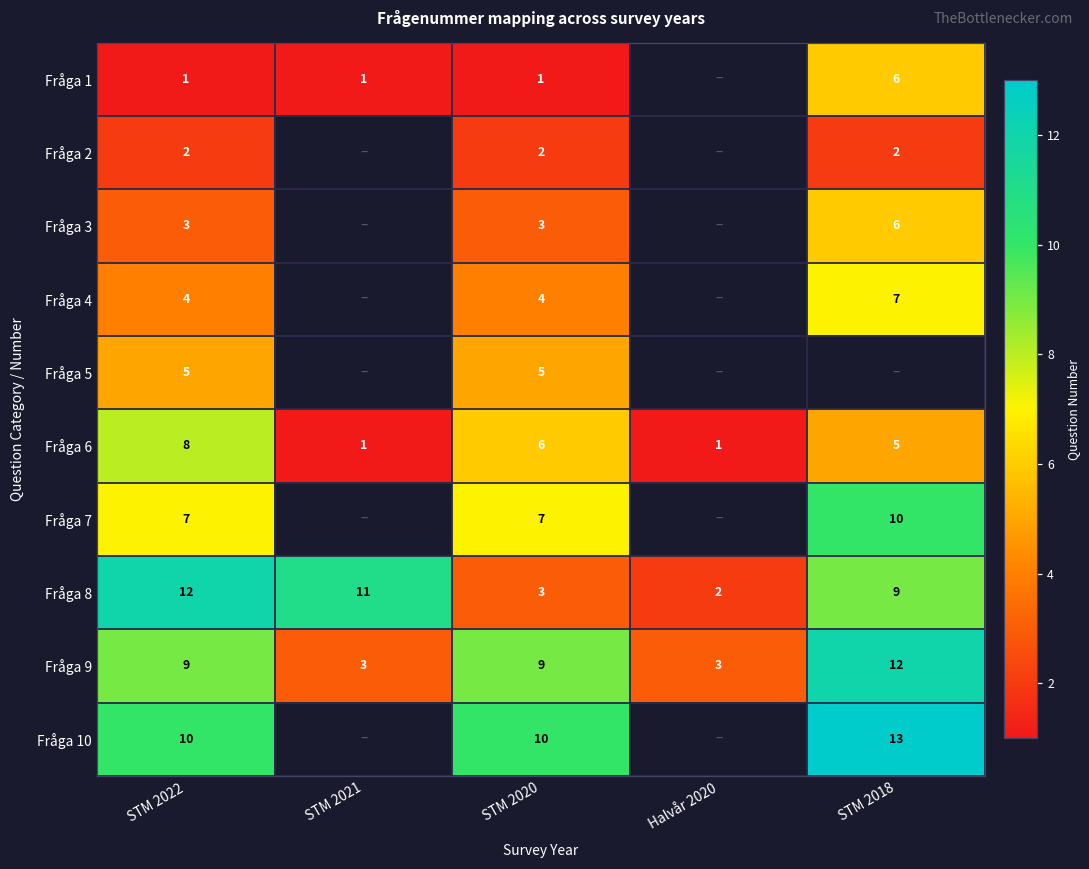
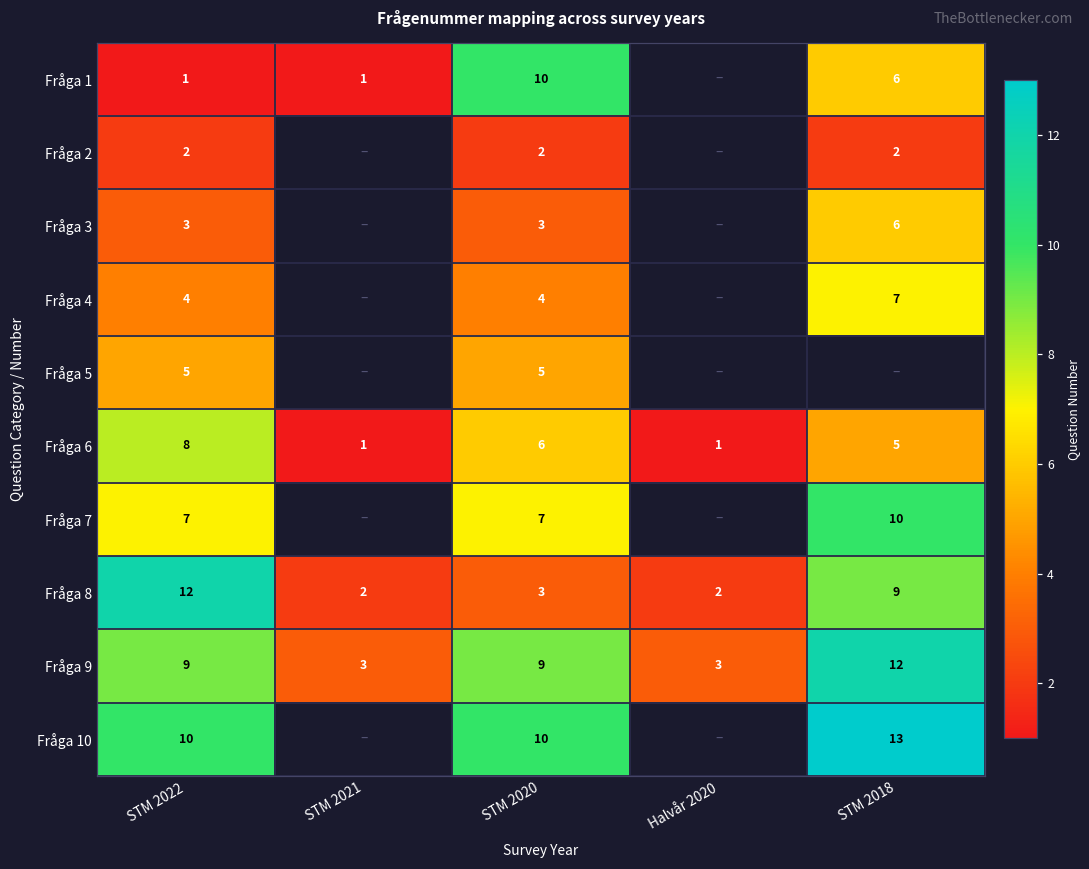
Fråga 1, STM 2020: 1 -> 10
Fråga 8, STM 2021: 11 -> 2
